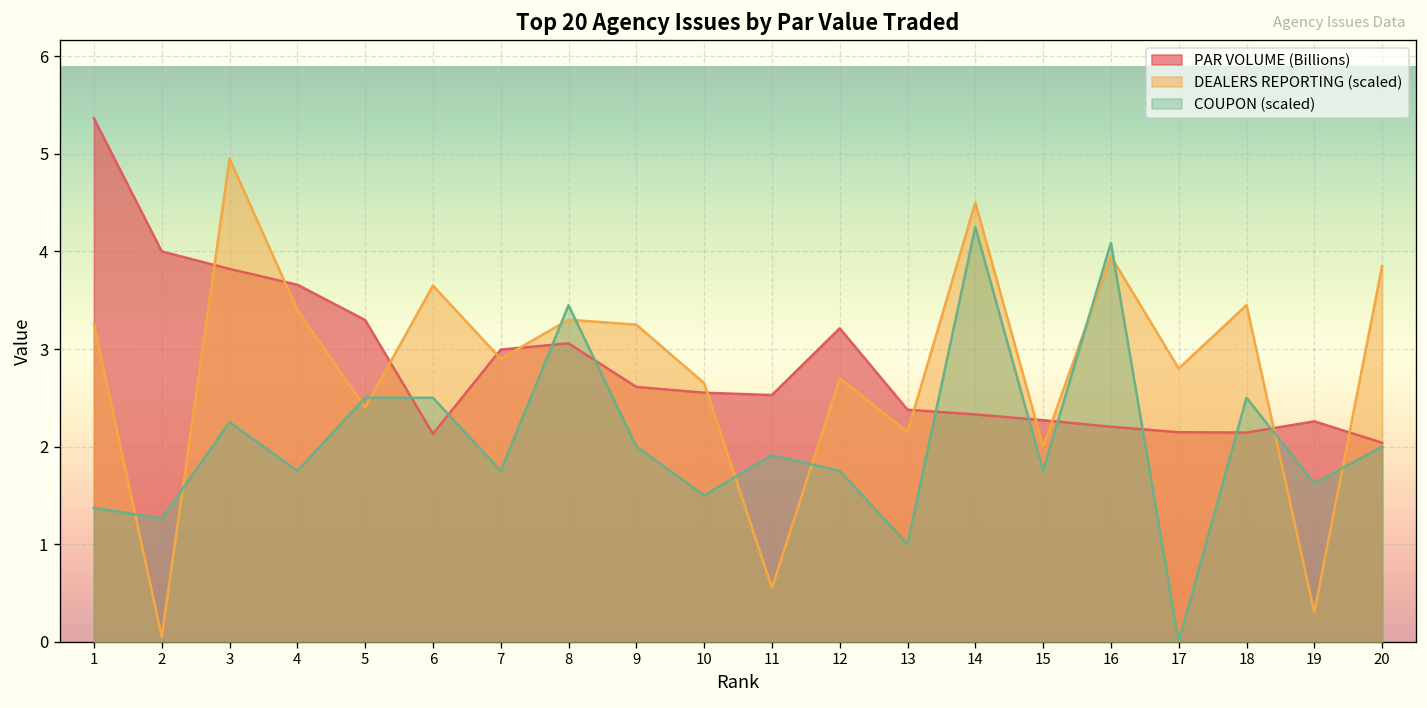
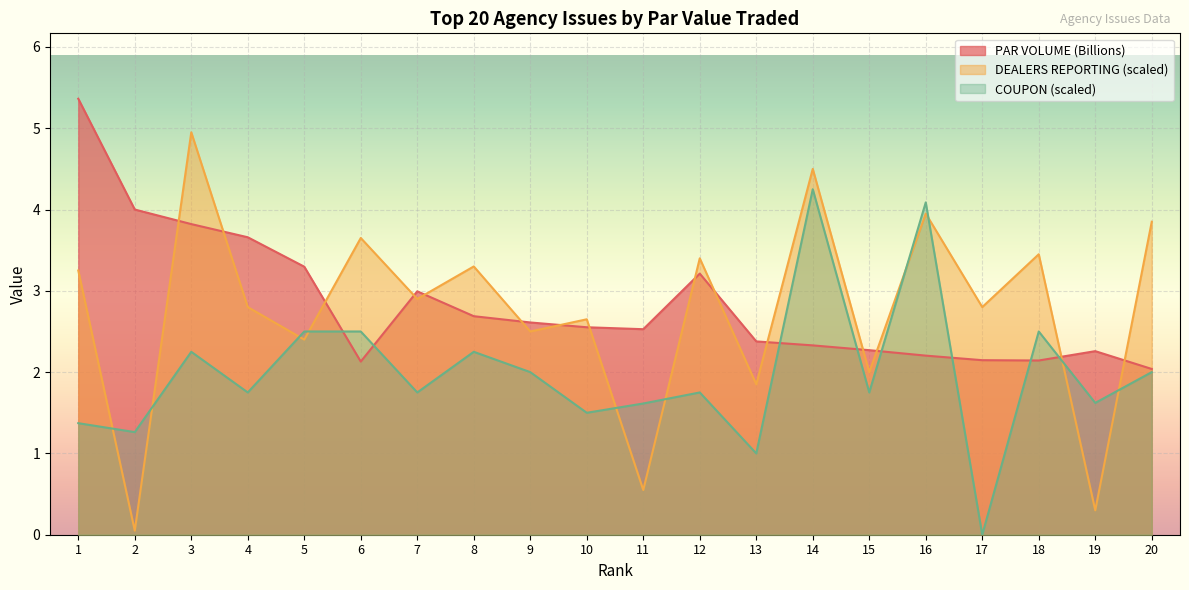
DEALERS REPORTING (scaled), 4: 3.4 -> 2.8
PAR VOLUME (Billions), 8: 3.1 -> 2.7
COUPON (scaled), 8: 3.4 -> 2.3
DEALERS REPORTING (scaled), 9: 3.3 -> 2.5
COUPON (scaled), 11: 1.9 -> 1.6
DEALERS REPORTING (scaled), 12: 2.7 -> 3.4
DEALERS REPORTING (scaled), 13: 2.2 -> 1.9
